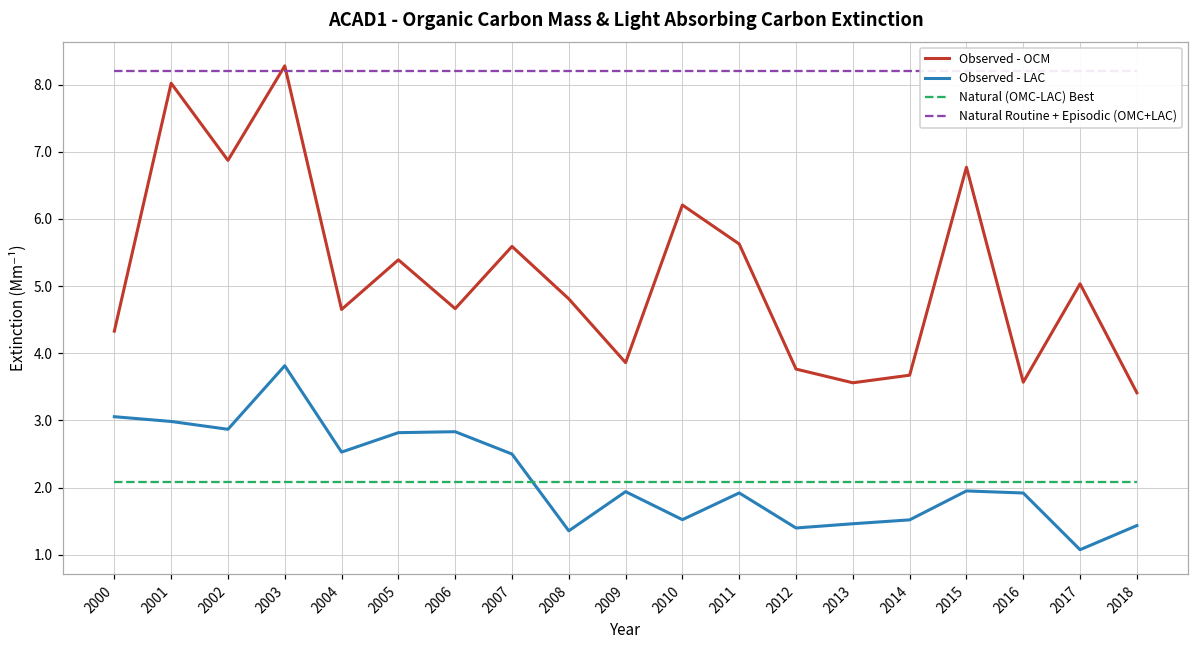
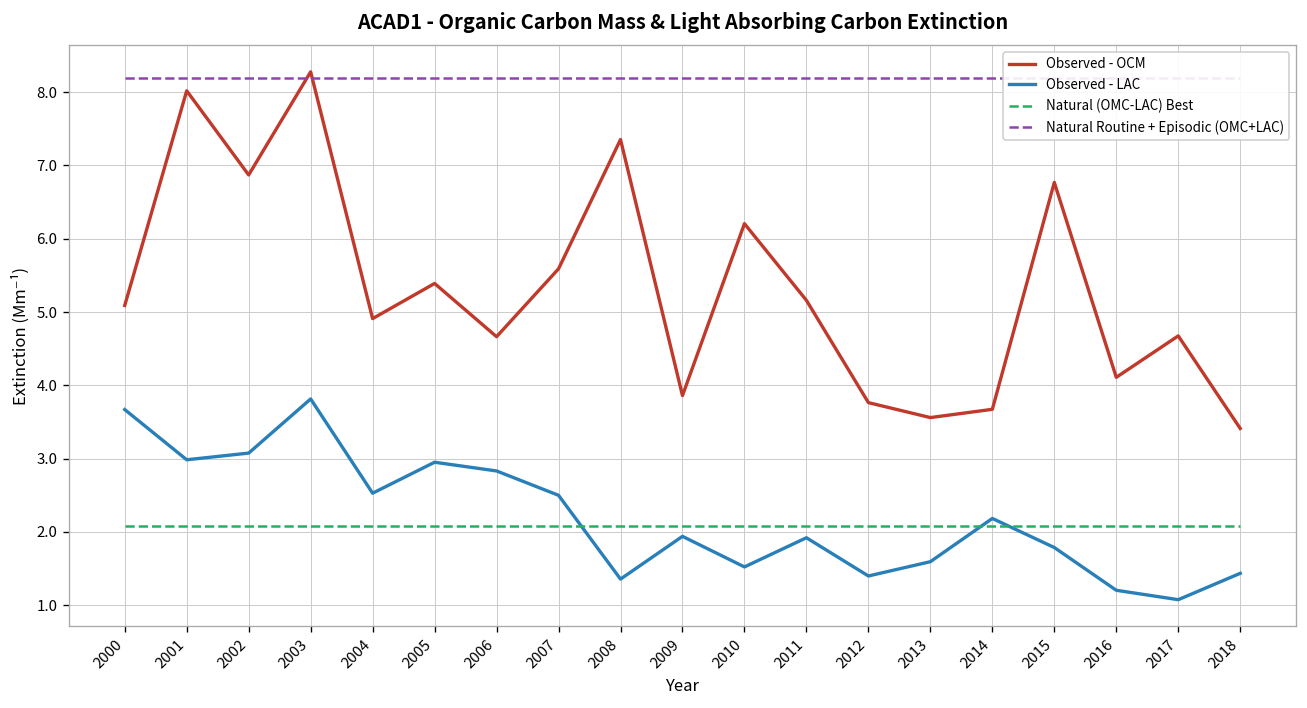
Observed - OCM, 2000: 4.3 -> 5.1
Observed - LAC, 2000: 3.1 -> 3.7
Observed - LAC, 2002: 2.9 -> 3.1
Observed - OCM, 2004: 4.7 -> 4.9
Observed - LAC, 2005: 2.8 -> 2.9
Observed - OCM, 2008: 4.8 -> 7.4
Observed - OCM, 2011: 5.6 -> 5.2
Observed - LAC, 2013: 1.5 -> 1.6
Observed - LAC, 2014: 1.5 -> 2.2
Observed - LAC, 2015: 1.9 -> 1.8
Observed - OCM, 2016: 3.6 -> 4.1
Observed - LAC, 2016: 1.9 -> 1.2
Observed - OCM, 2017: 5.0 -> 4.7
